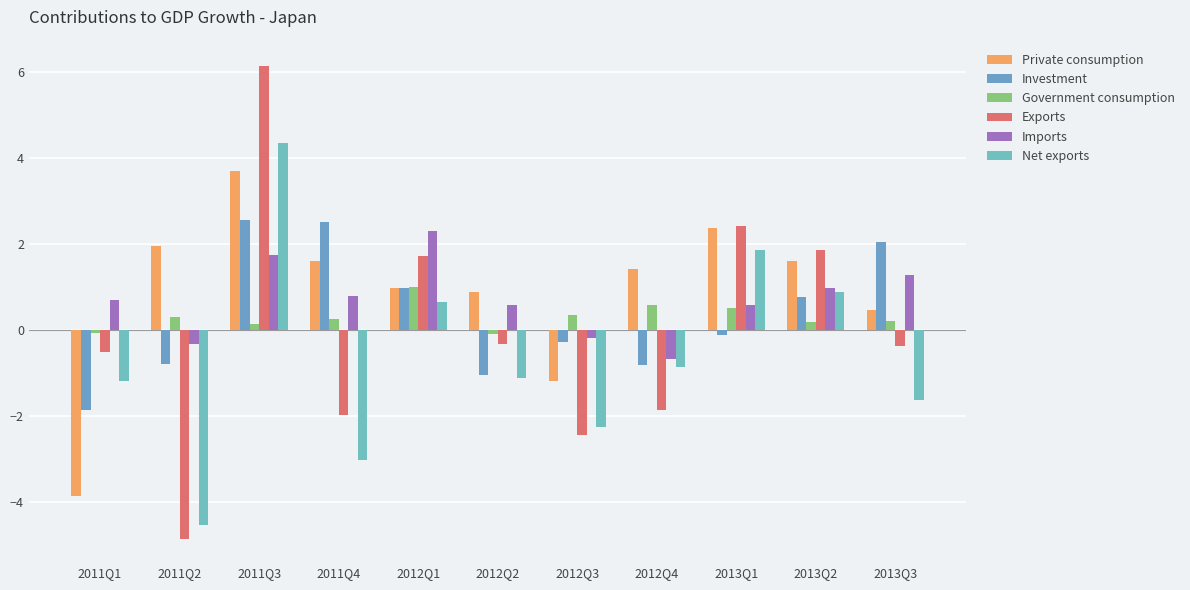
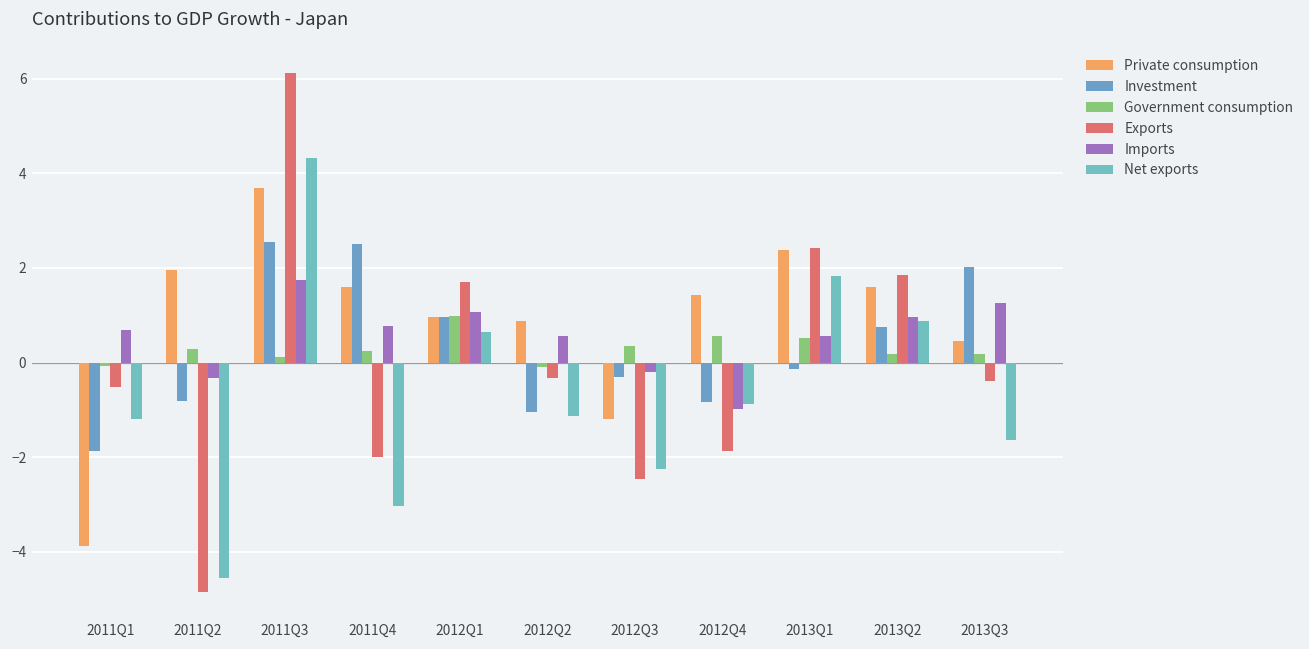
Imports, 2012Q1: 2.3 -> 1.1
Imports, 2012Q4: -0.7 -> -1.0
